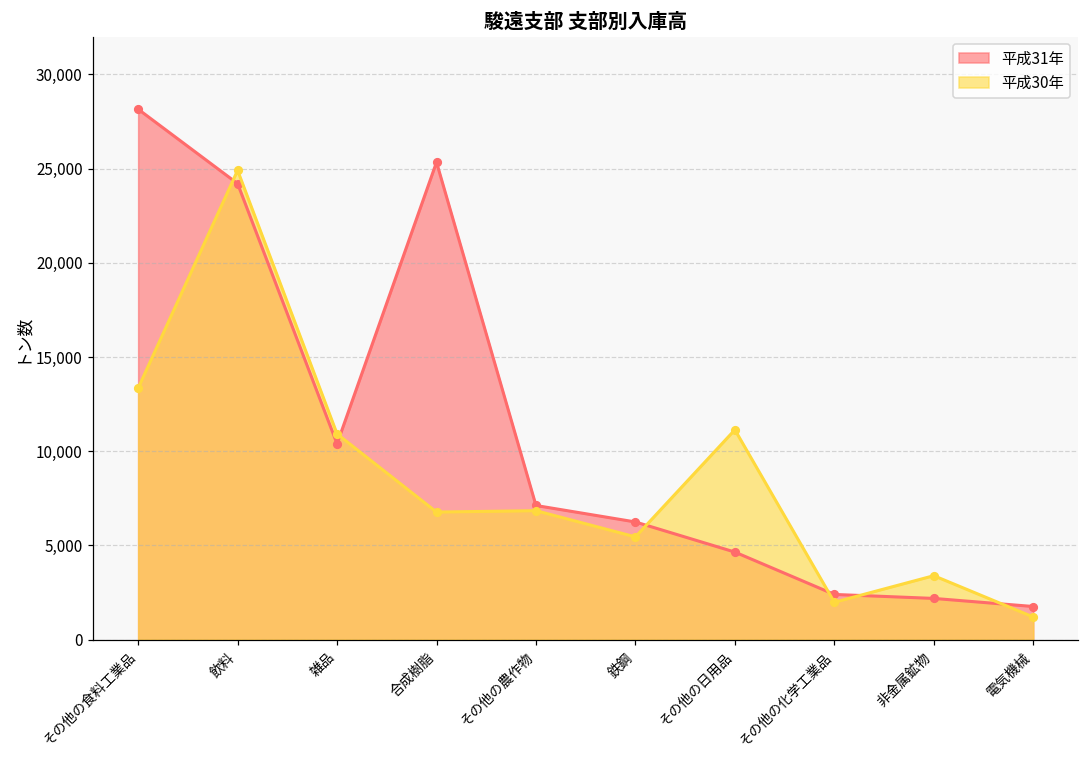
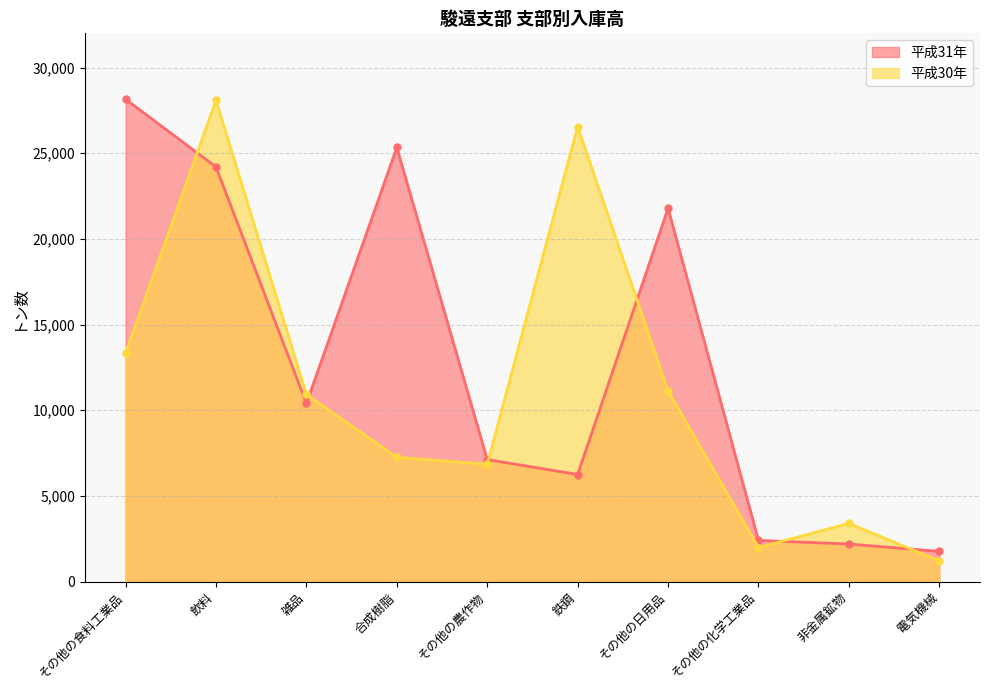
平成30年, 飲料: 24,900 -> 28,100
平成30年, 合成樹脂: 6,800 -> 7,300
平成30年, 鉄鋼: 5,500 -> 26,600
平成31年, その他の日用品: 4,600 -> 21,800
